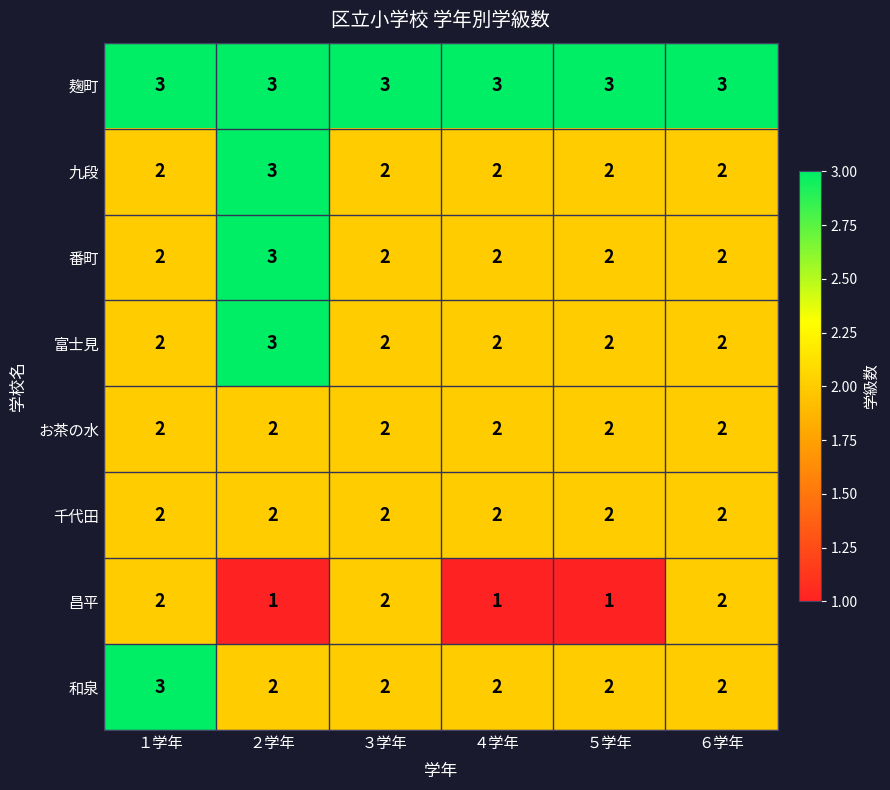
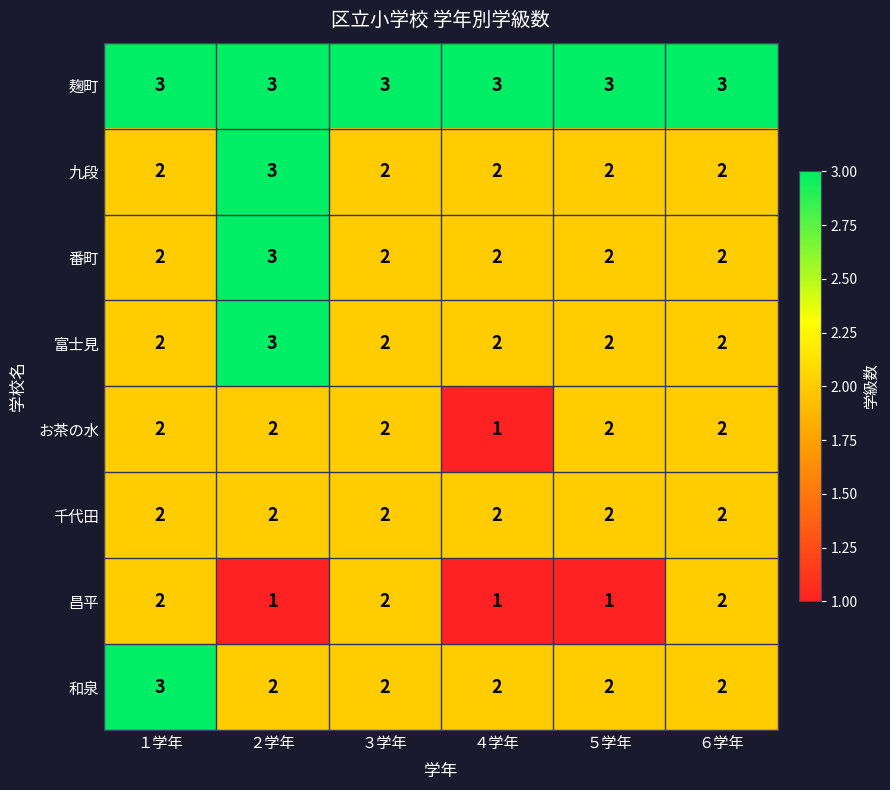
お茶の水, ４学年: 2 -> 1
